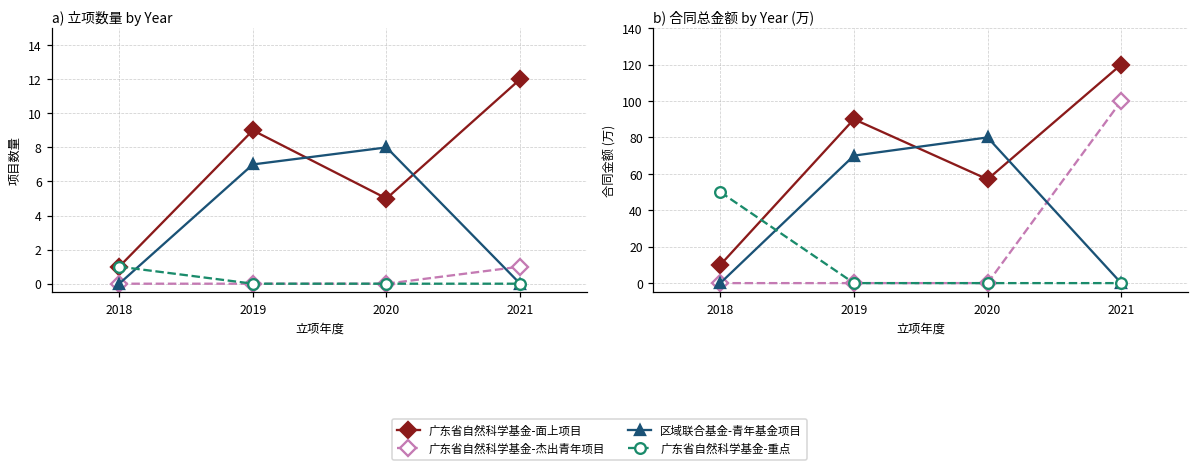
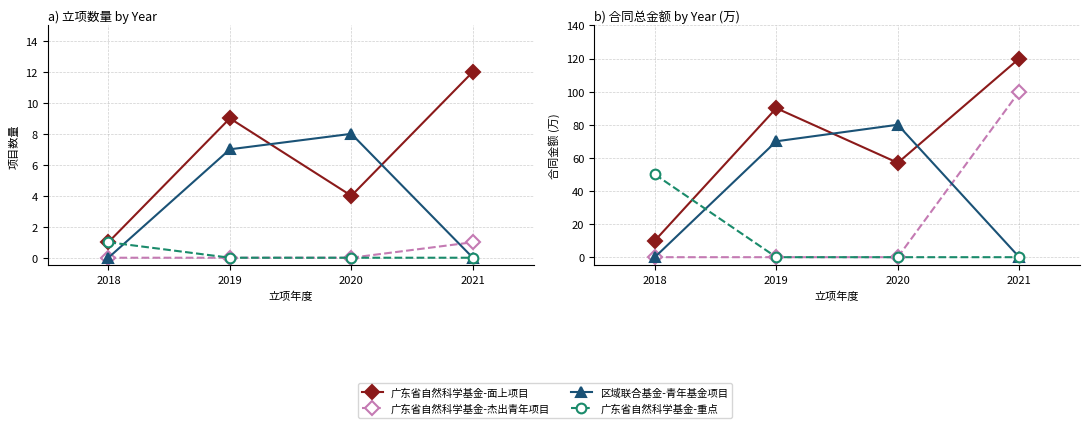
a) 立项数量 by Year, 广东省自然科学基金-面上项目, 2020: 5 -> 4
